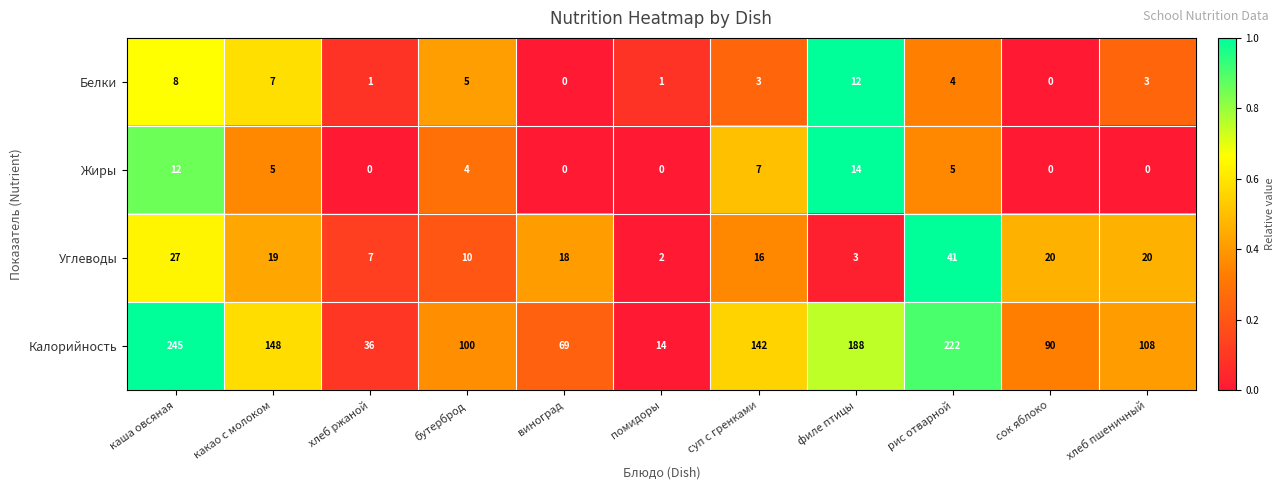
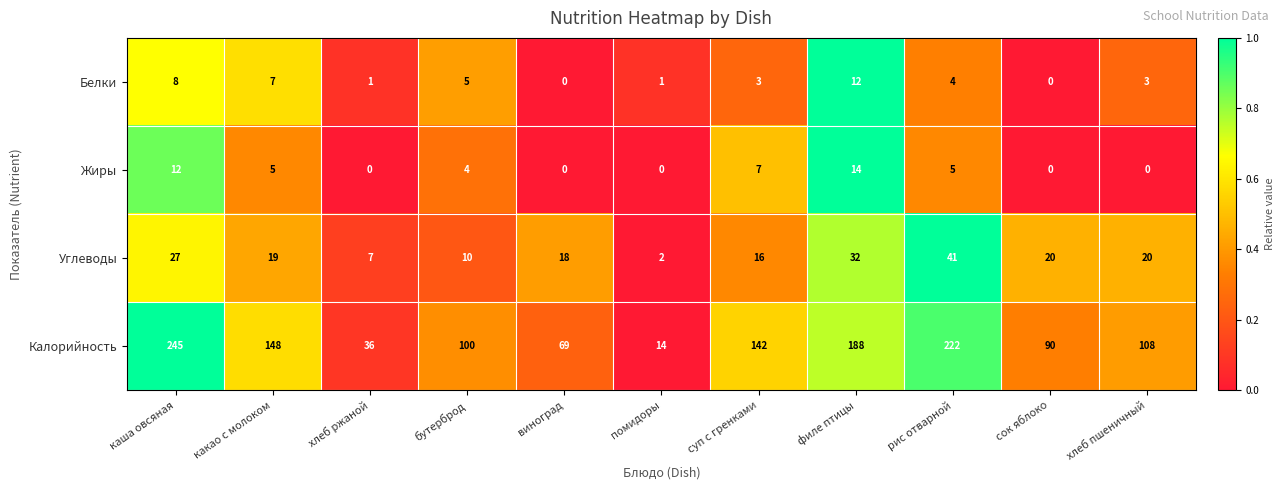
Углеводы, филе птицы: 3 -> 32
